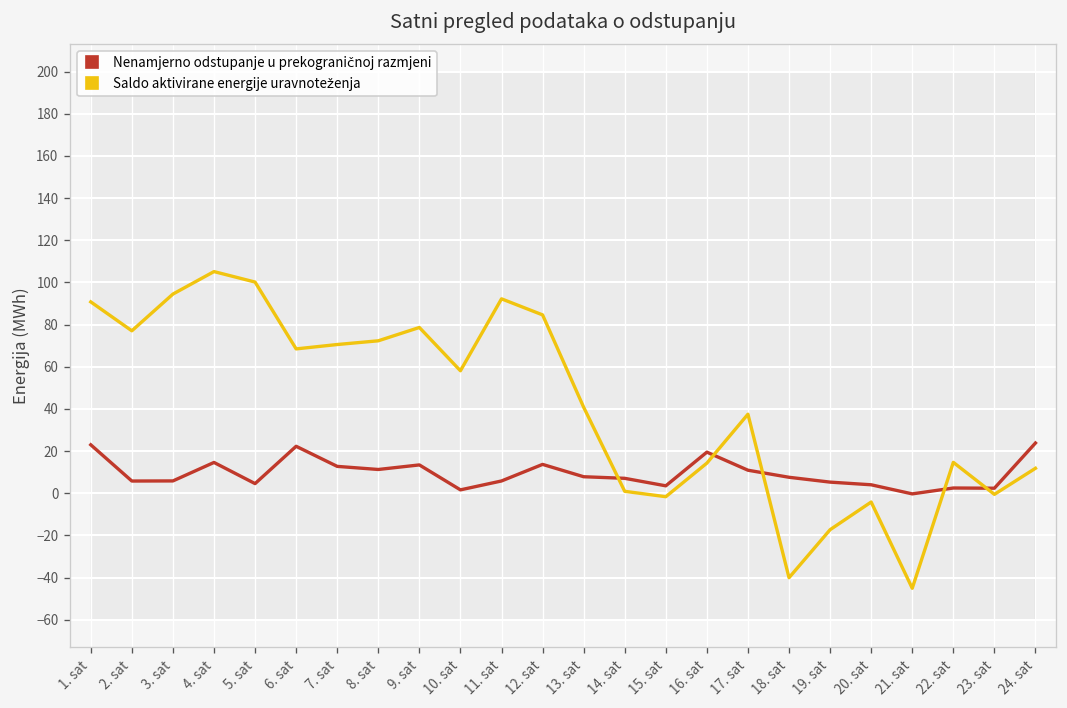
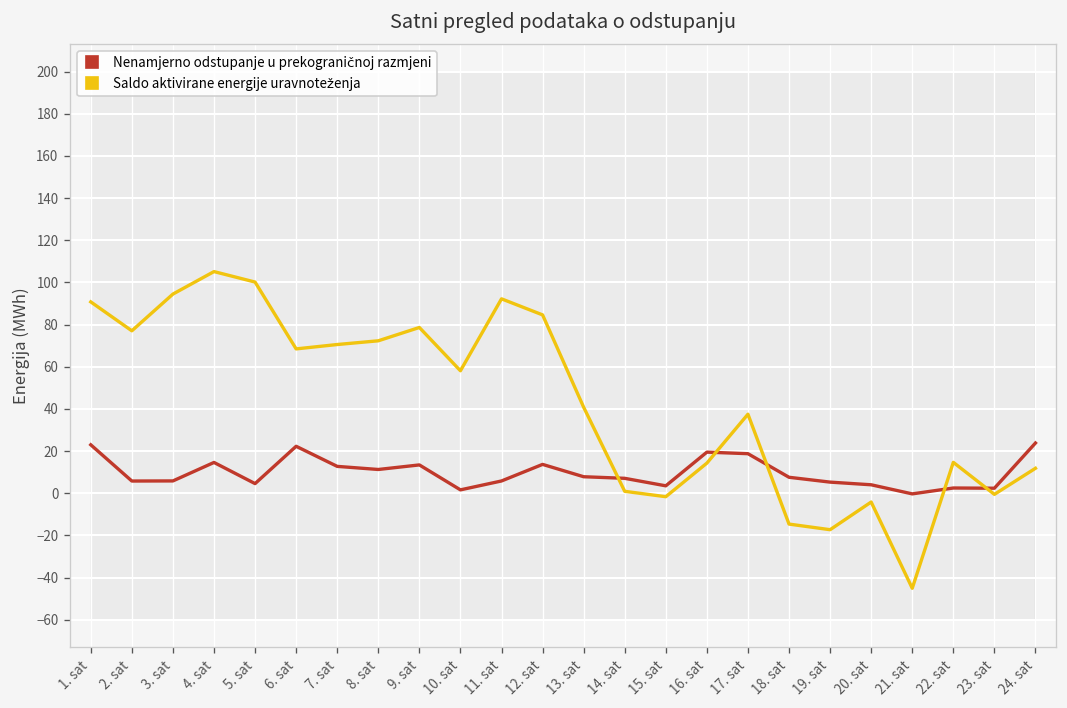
Nenamjerno odstupanje u prekograničnoj razmjeni, 17. sat: 11 -> 19
Saldo aktivirane energije uravnoteženja, 18. sat: -40 -> -15
